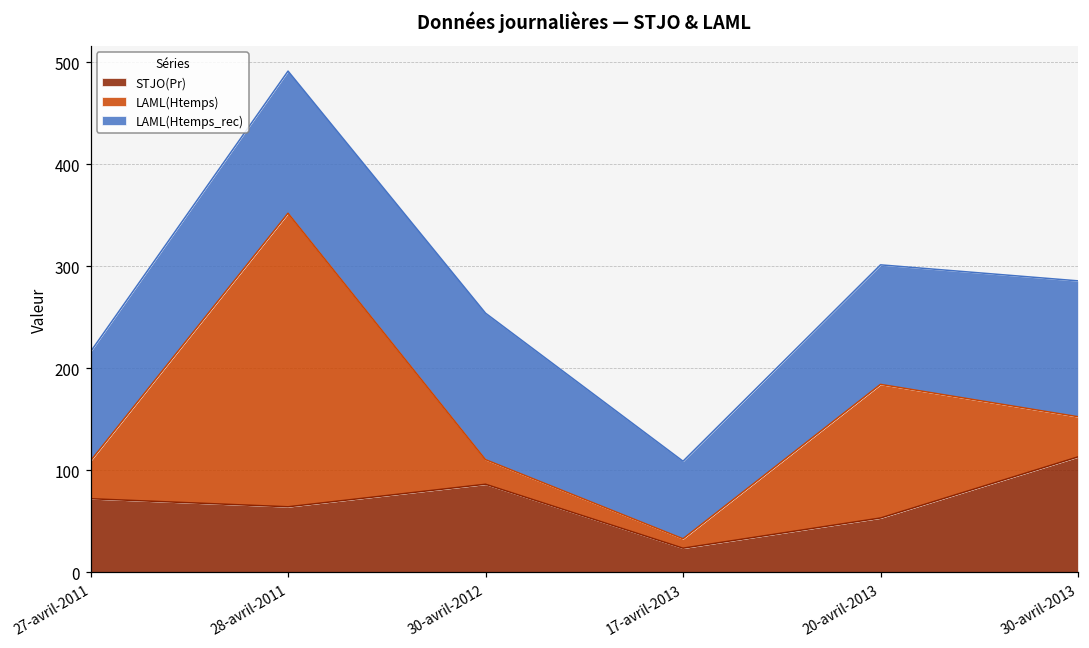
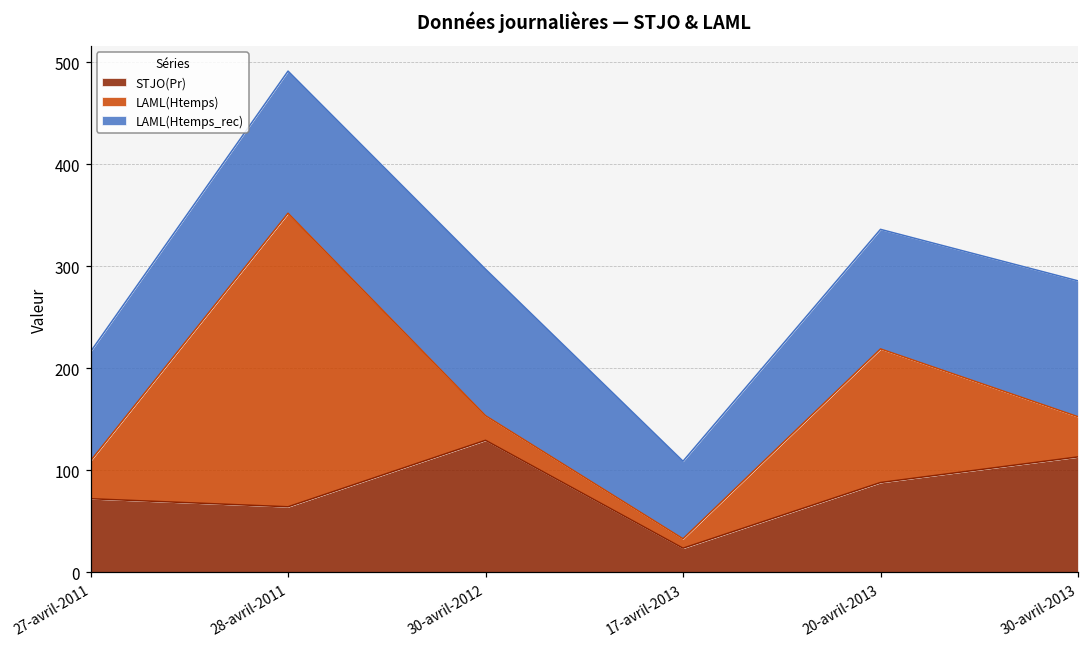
STJO(Pr), 30-avril-2012: 90 -> 130
STJO(Pr), 20-avril-2013: 50 -> 90
